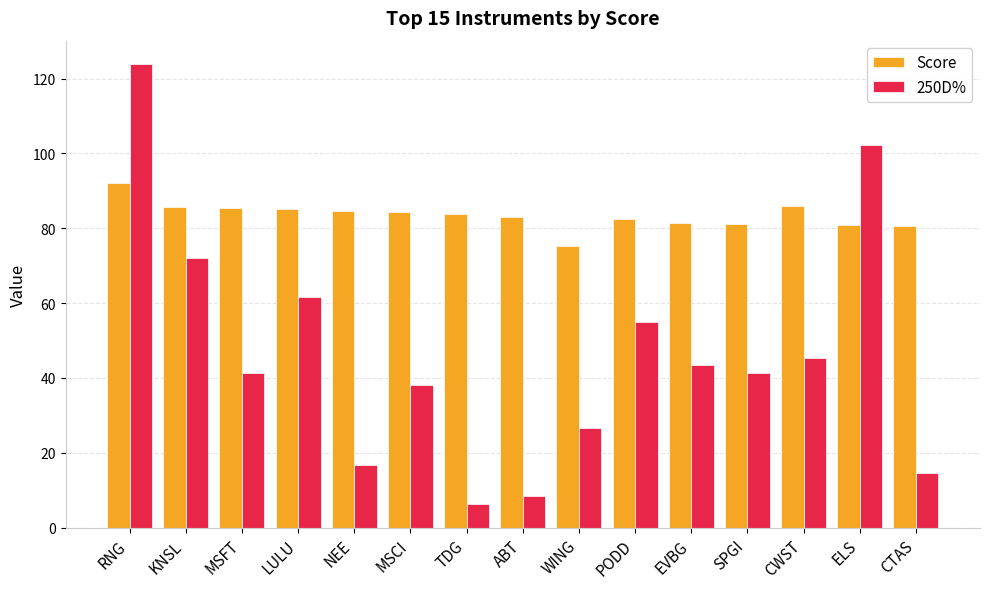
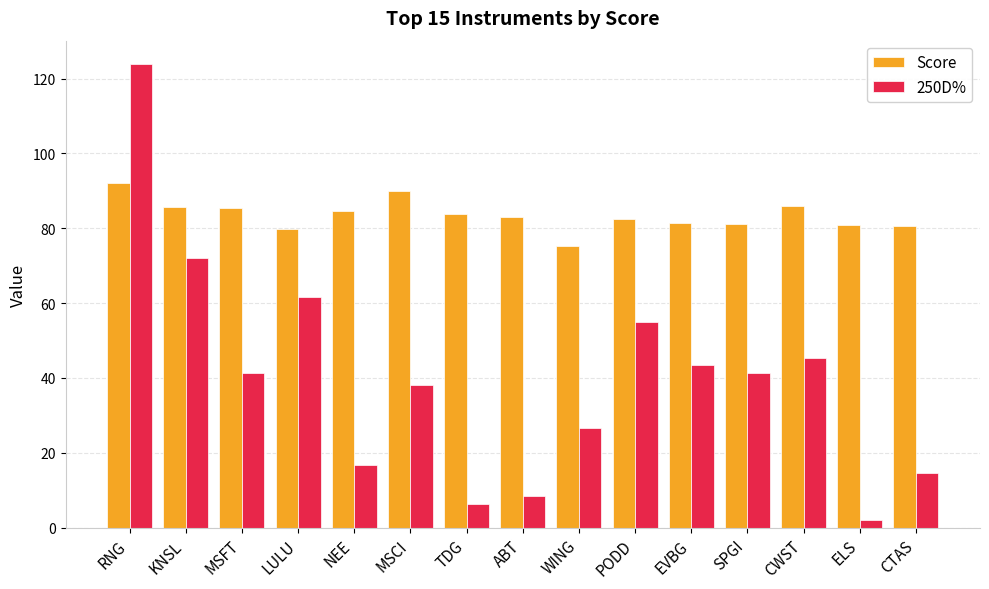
Score, LULU: 85 -> 80
Score, MSCI: 84 -> 90
250D%, ELS: 102 -> 2
